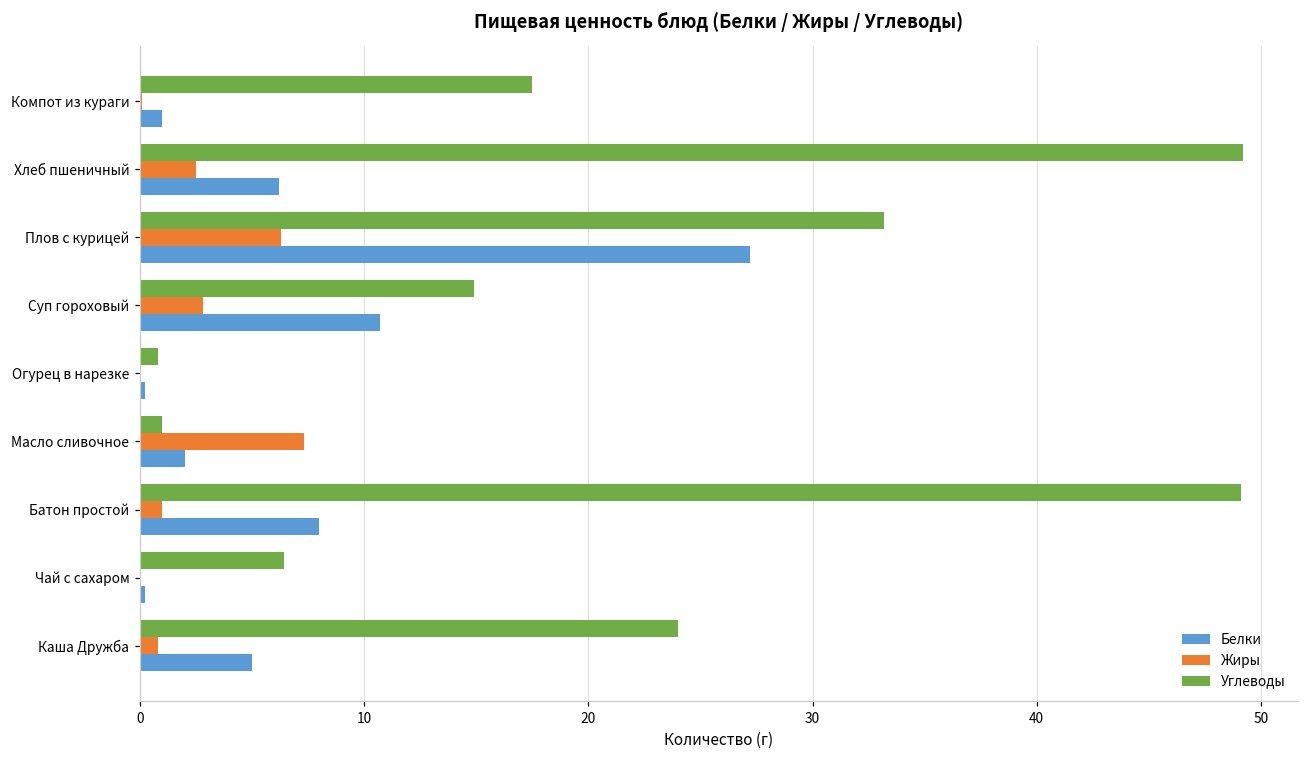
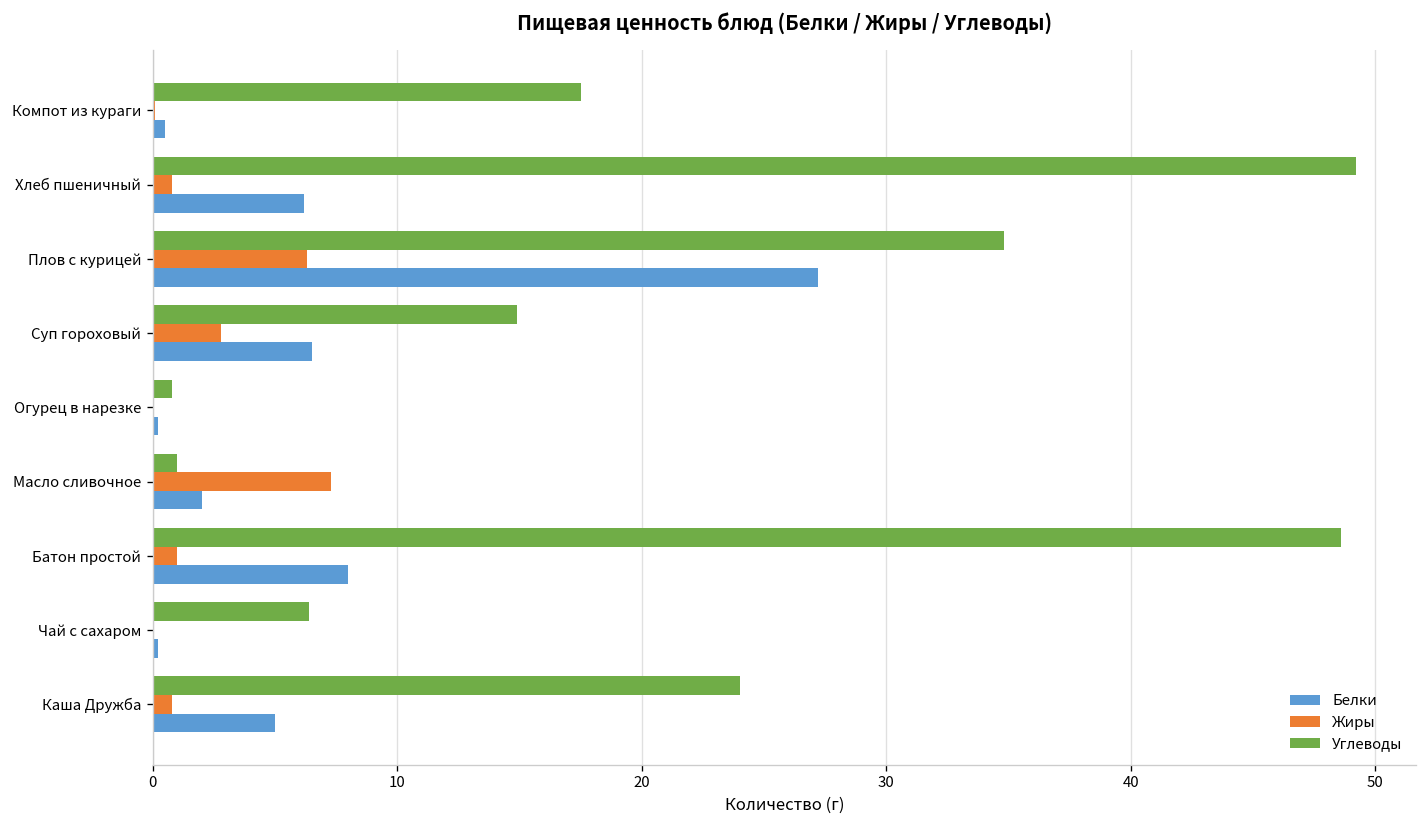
Белки, Компот из кураги: 1.0 -> 0.5
Жиры, Хлеб пшеничный: 2.5 -> 0.8
Углеводы, Плов с курицей: 33.2 -> 34.8
Белки, Суп гороховый: 10.7 -> 6.5
Углеводы, Батон простой: 49.1 -> 48.6
